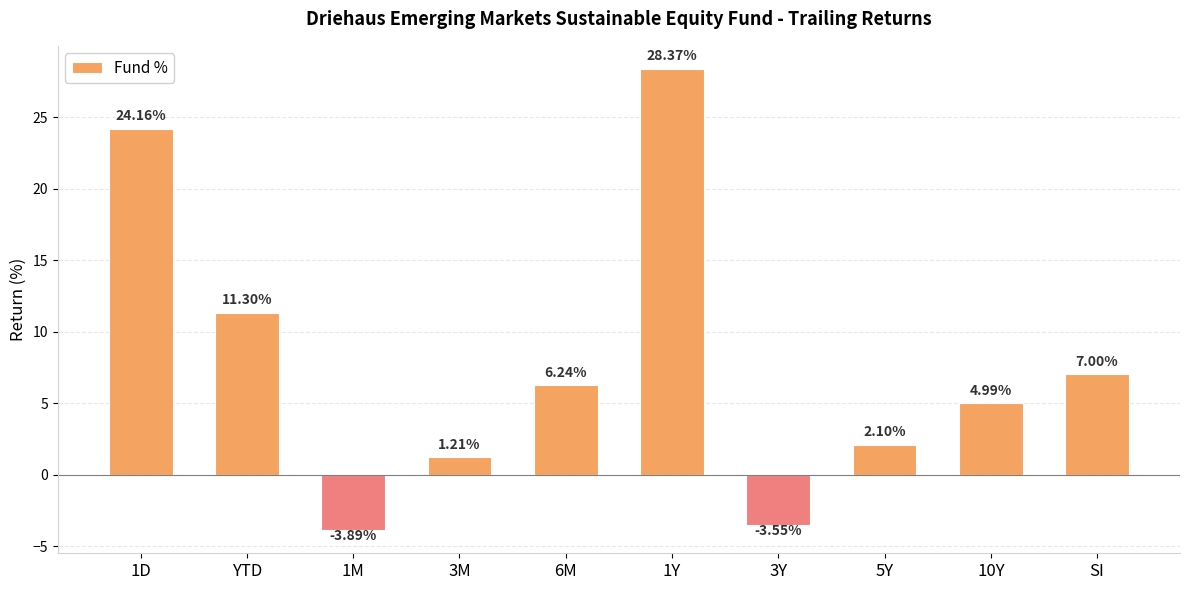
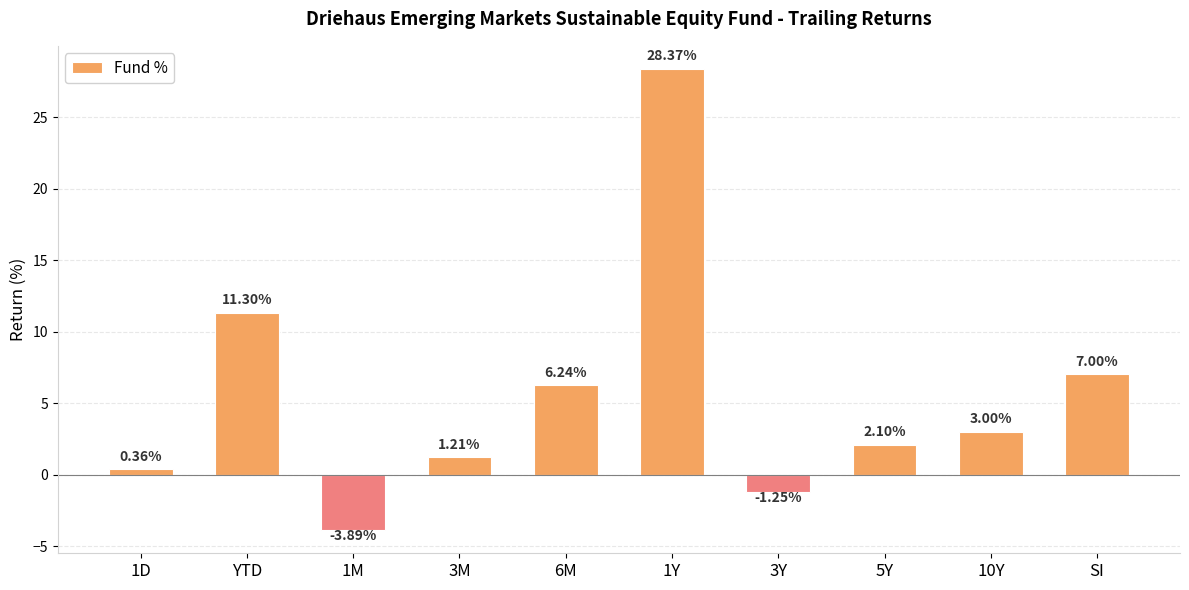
1D: 24.16% -> 0.36%
3Y: -3.55% -> -1.25%
10Y: 4.99% -> 3.00%
